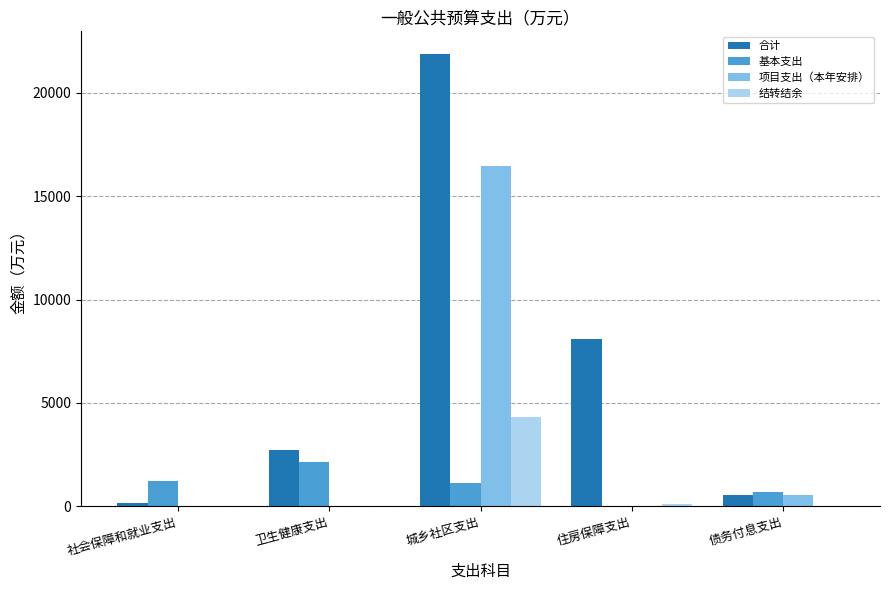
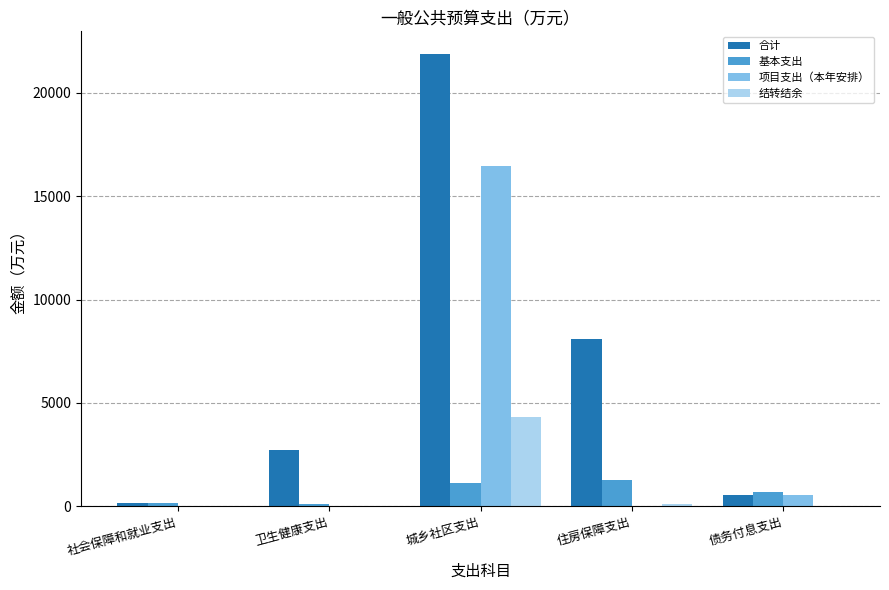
基本支出, 社会保障和就业支出: 1200 -> 100
基本支出, 卫生健康支出: 2100 -> 100
基本支出, 住房保障支出: 0 -> 1200
